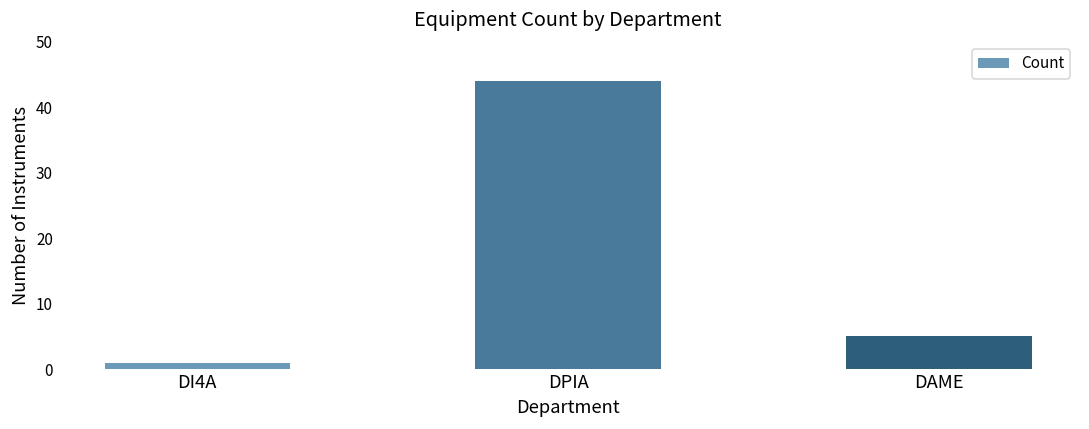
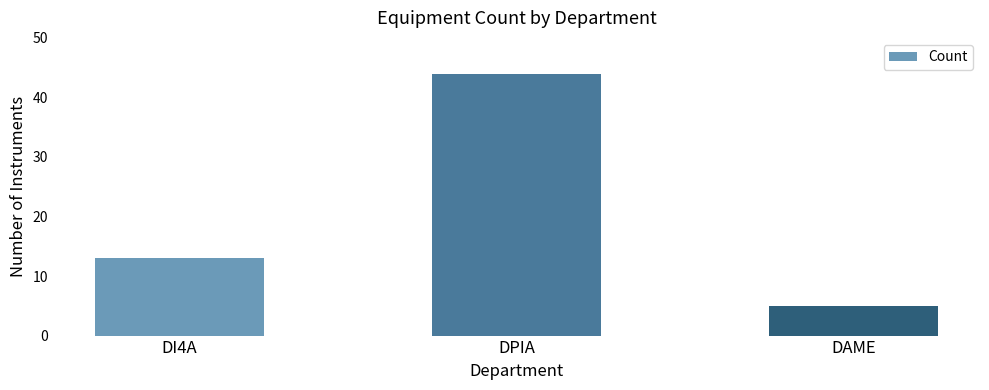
DI4A: 1 -> 13
